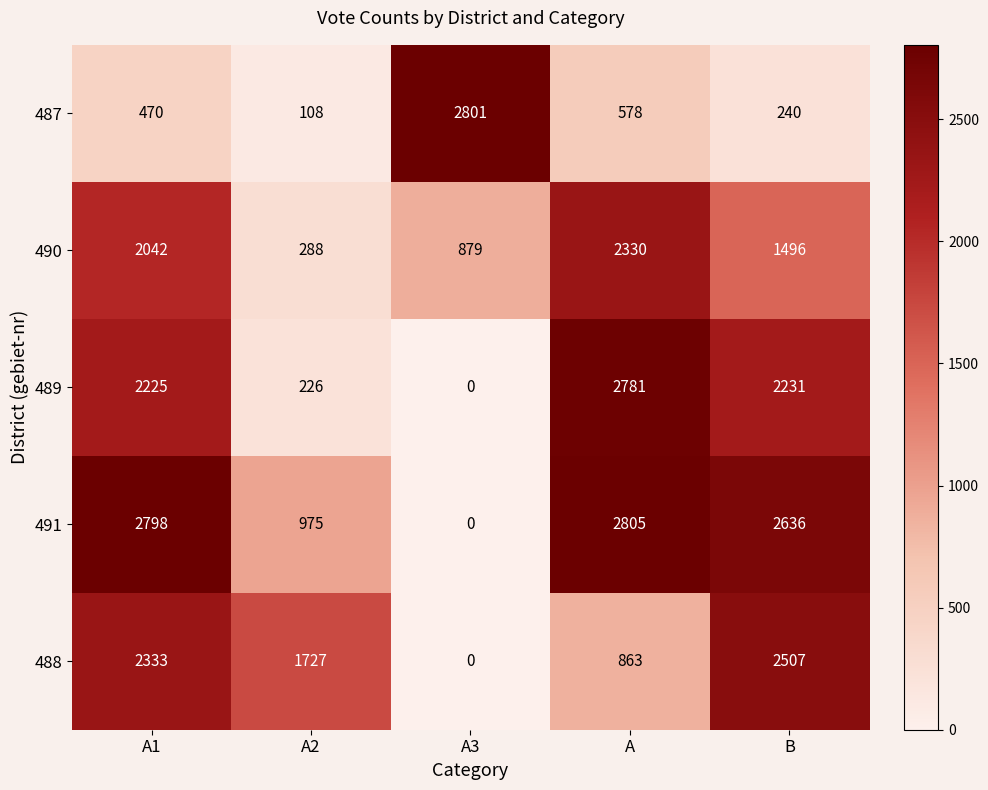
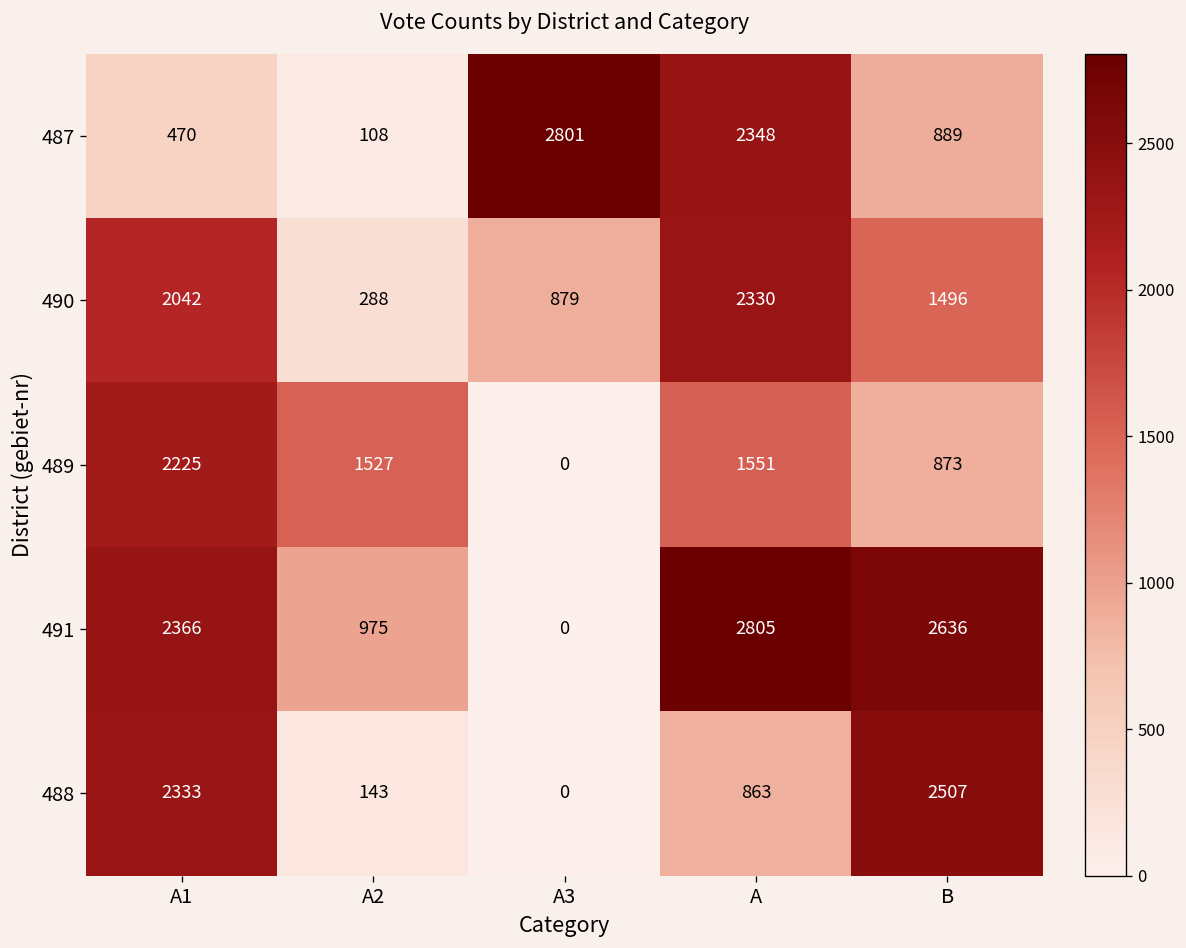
487, A: 578 -> 2348
487, B: 240 -> 889
489, A2: 226 -> 1527
489, A: 2781 -> 1551
489, B: 2231 -> 873
491, A1: 2798 -> 2366
488, A2: 1727 -> 143
